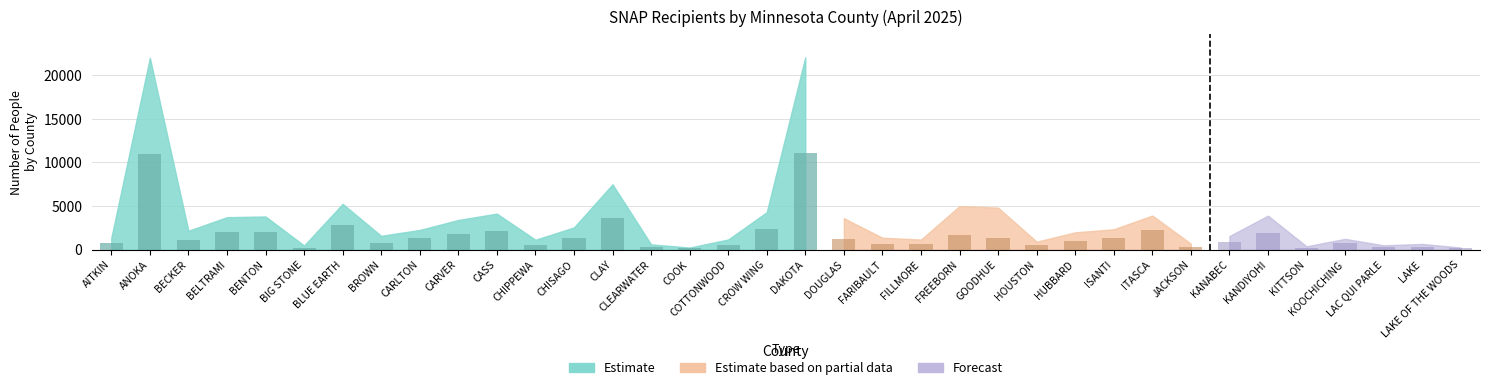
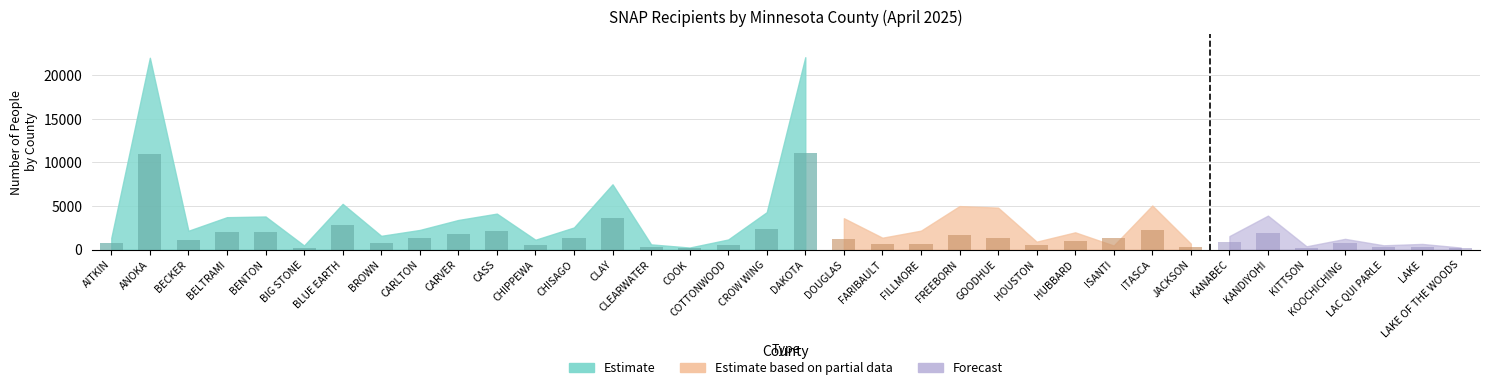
Estimate based on partial data, FILLMORE: 1000 -> 2000
Estimate based on partial data, ISANTI: 2000 -> 0
Estimate based on partial data, ITASCA: 4000 -> 5000
